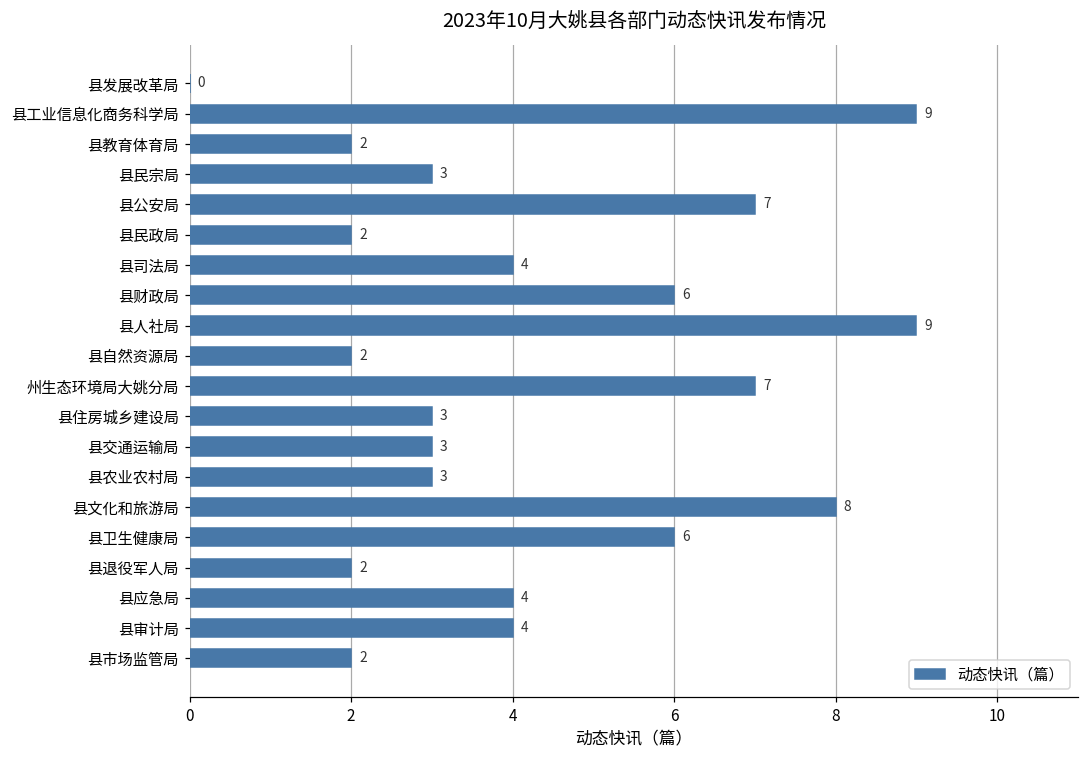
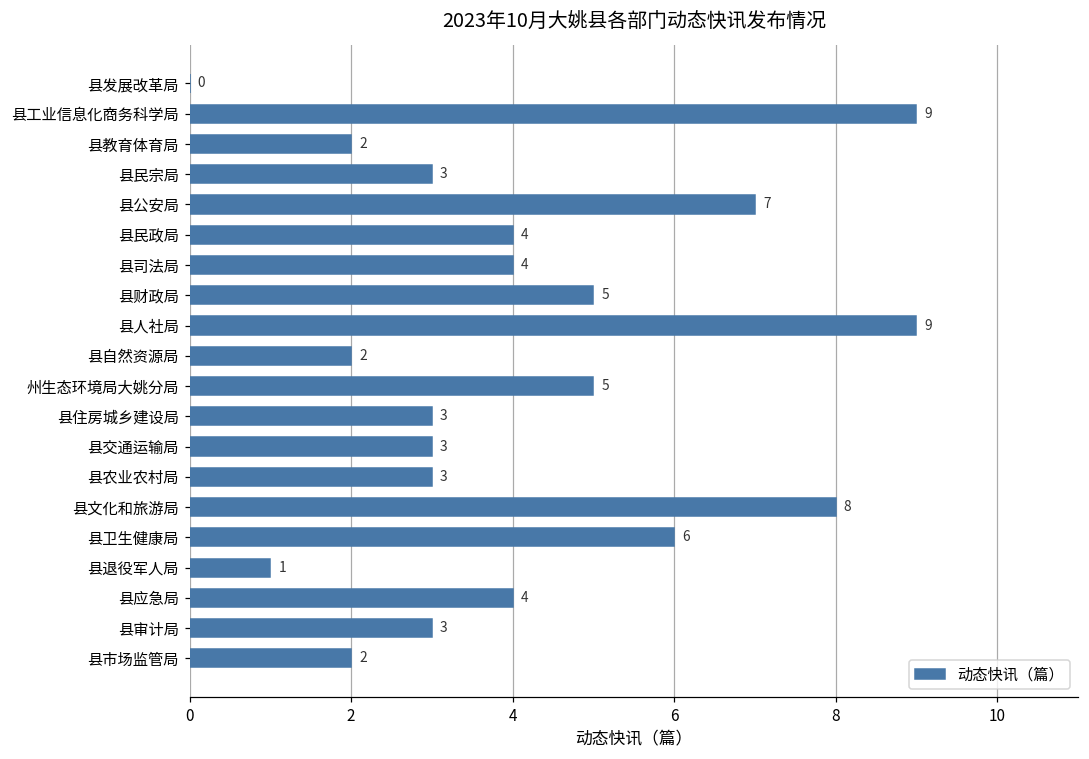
县民政局: 2 -> 4
县财政局: 6 -> 5
州生态环境局大姚分局: 7 -> 5
县退役军人局: 2 -> 1
县审计局: 4 -> 3
